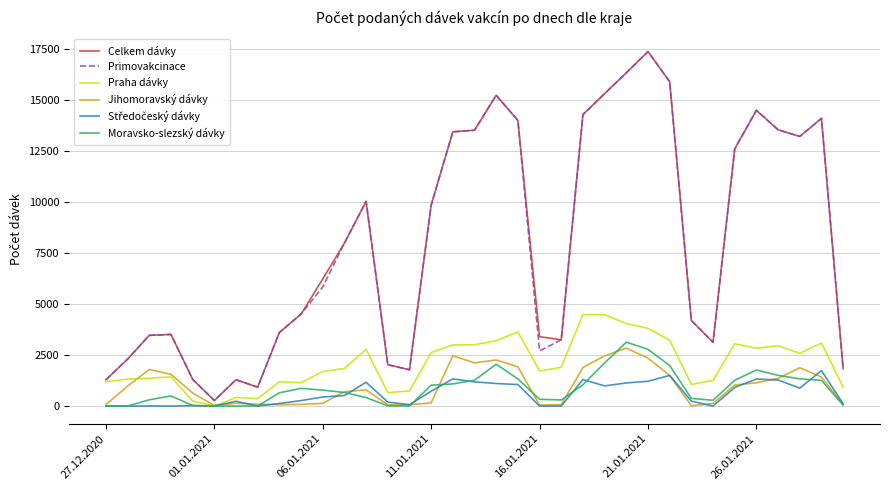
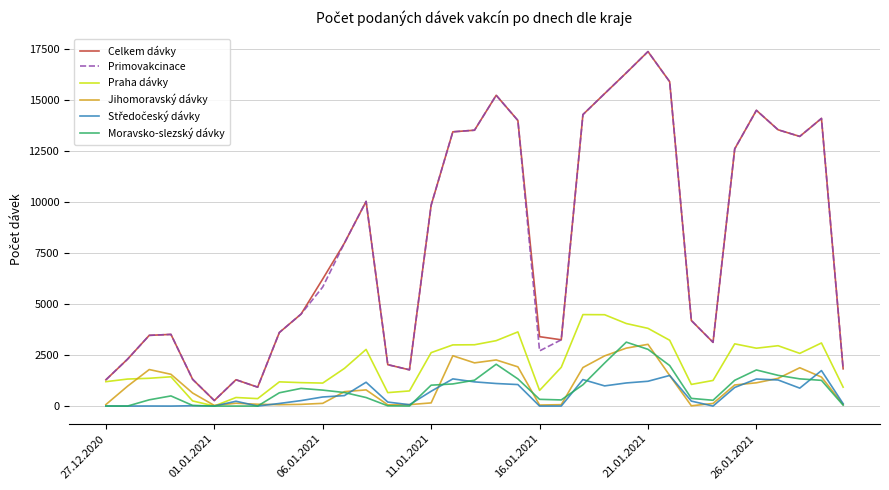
Praha dávky, 06.01.2021: 1700 -> 1100
Praha dávky, 16.01.2021: 1700 -> 800
Jihomoravský dávky, 21.01.2021: 2400 -> 3000
